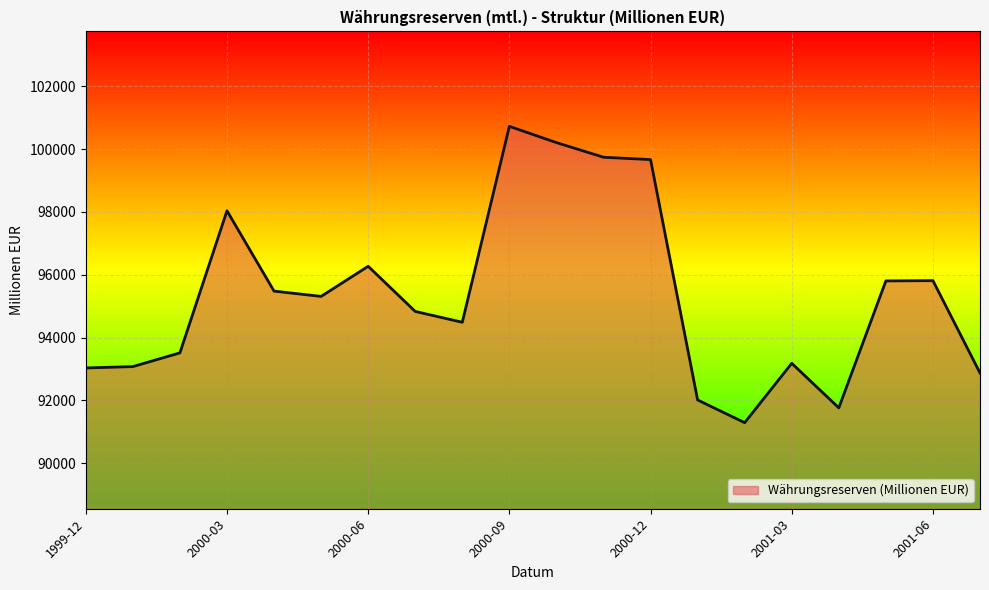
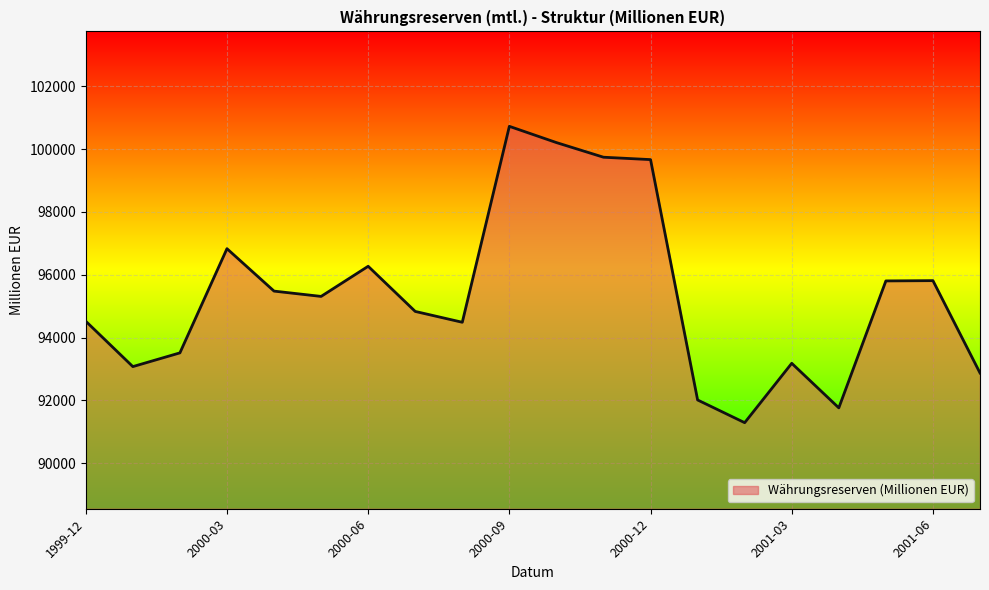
1999-12: 93000 -> 94500
2000-03: 98000 -> 96800
